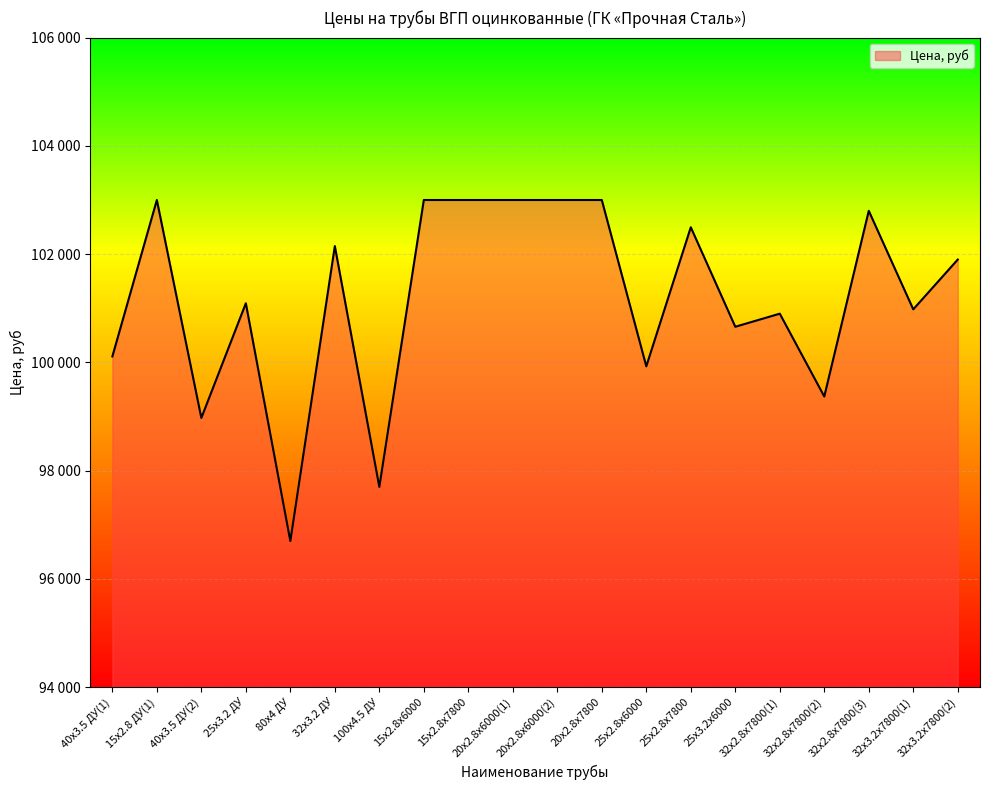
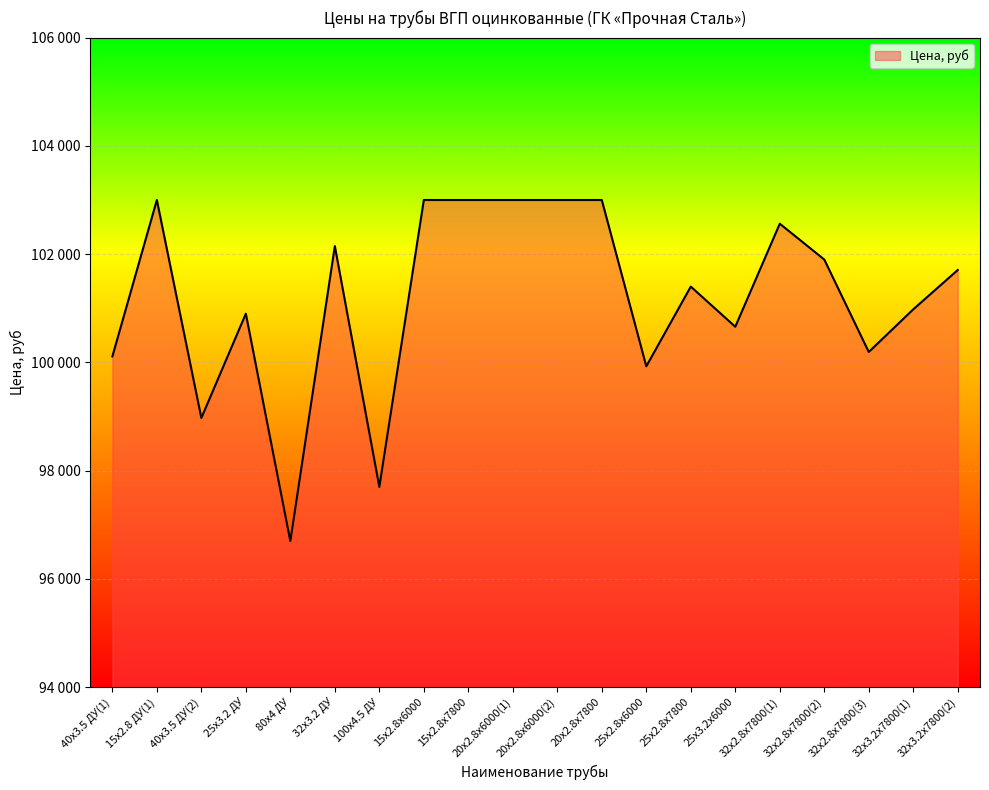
25x3.2 ДУ: 101100 -> 100900
25x2.8x7800: 102500 -> 101400
32x2.8x7800(1): 100900 -> 102600
32x2.8x7800(2): 99400 -> 101900
32x2.8x7800(3): 102800 -> 100200
32x3.2x7800(2): 101900 -> 101700
